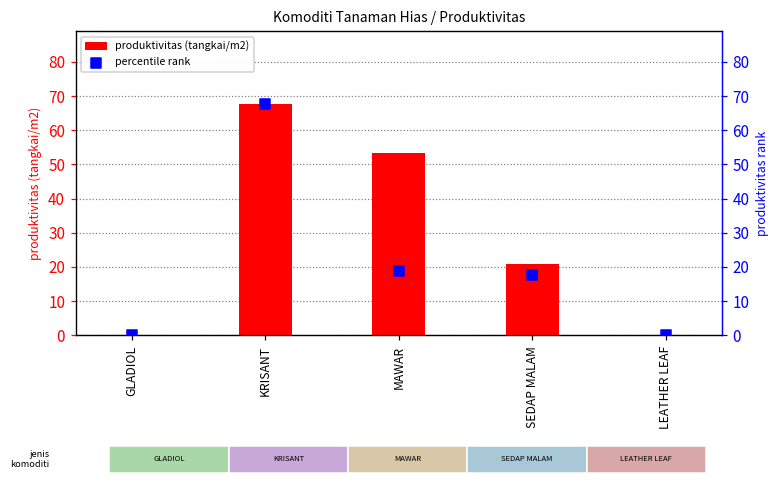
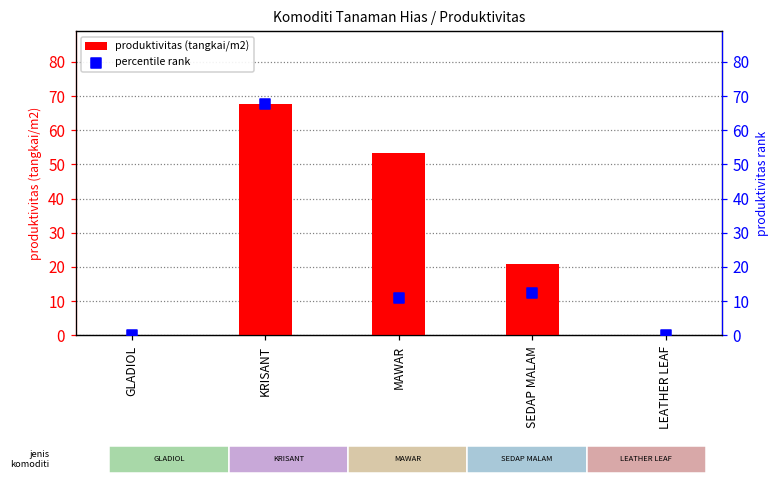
percentile rank, MAWAR: 19 -> 11
percentile rank, SEDAP MALAM: 18 -> 12
